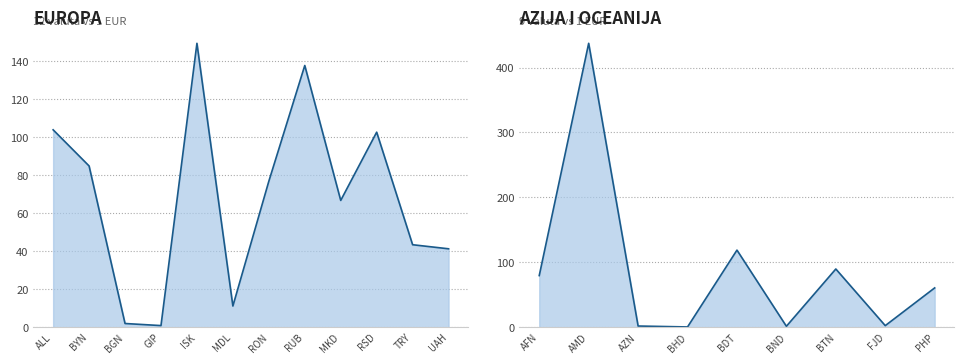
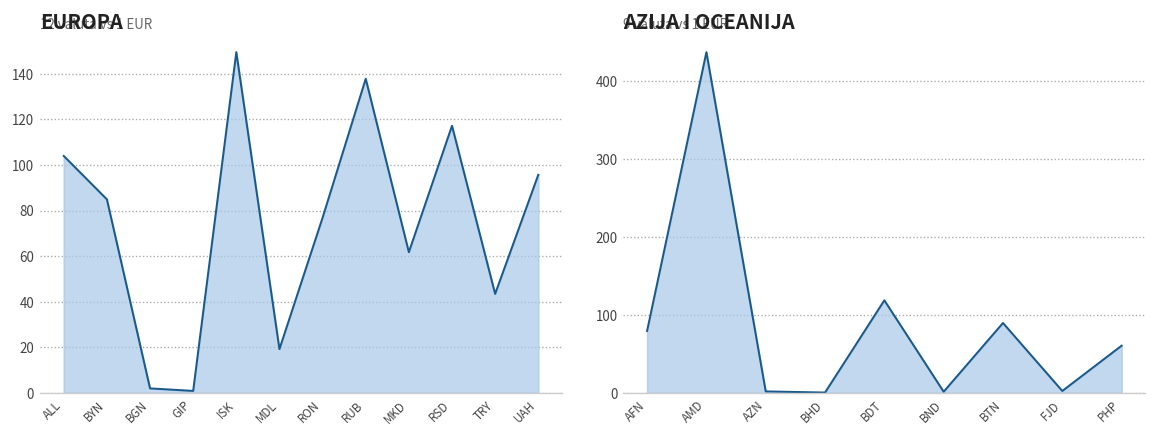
EUROPA, MDL: 11 -> 19
EUROPA, MKD: 67 -> 62
EUROPA, RSD: 103 -> 117
EUROPA, UAH: 41 -> 96
